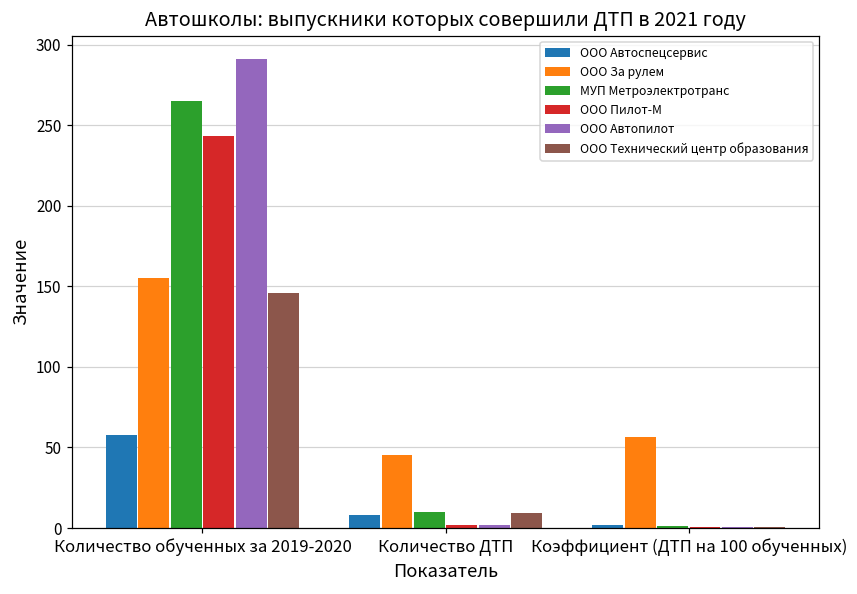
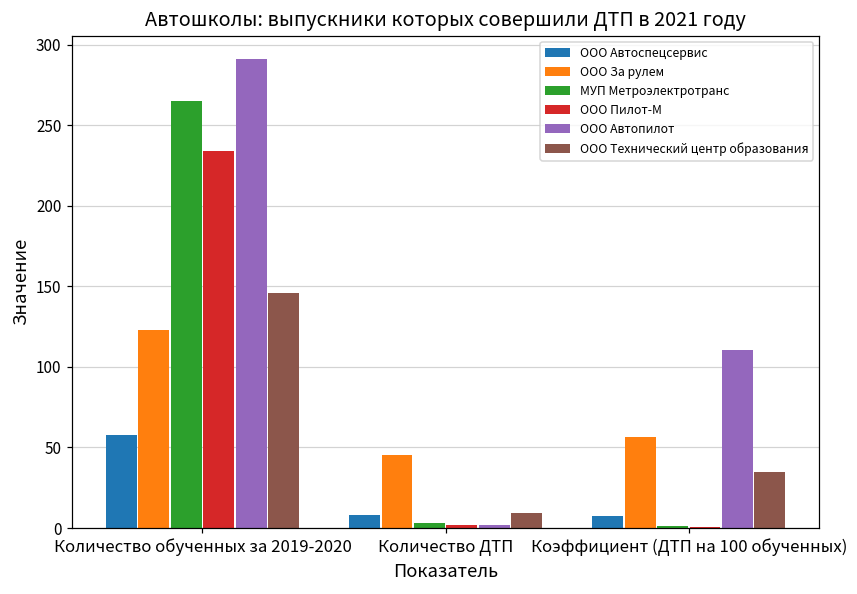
ООО За рулем, Количество обученных за 2019-2020: 155 -> 123
ООО Пилот-М, Количество обученных за 2019-2020: 243 -> 234
МУП Метроэлектротранс, Количество ДТП: 10 -> 3
ООО Автоспецсервис, Коэффициент (ДТП на 100 обученных): 2 -> 8
ООО Автопилот, Коэффициент (ДТП на 100 обученных): 1 -> 110
ООО Технический центр образования, Коэффициент (ДТП на 100 обученных): 1 -> 35
